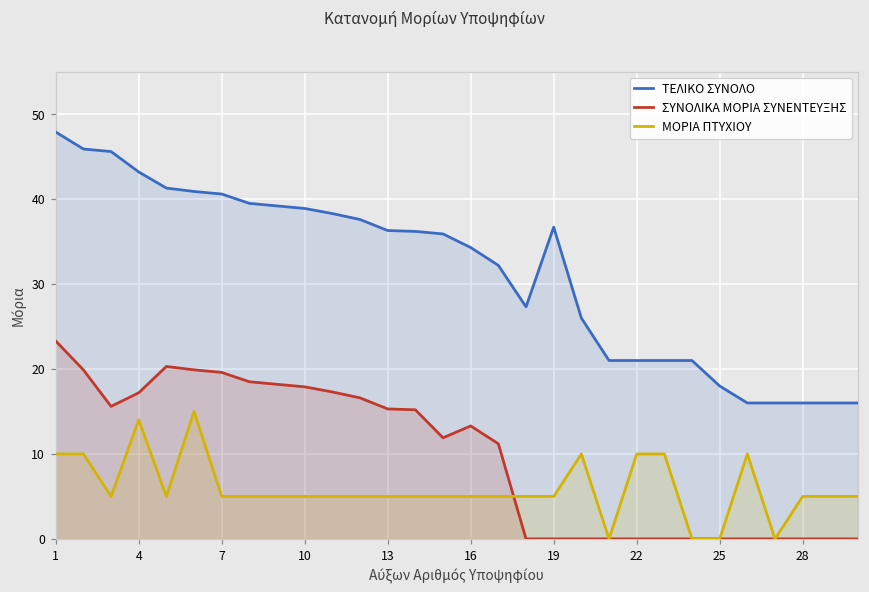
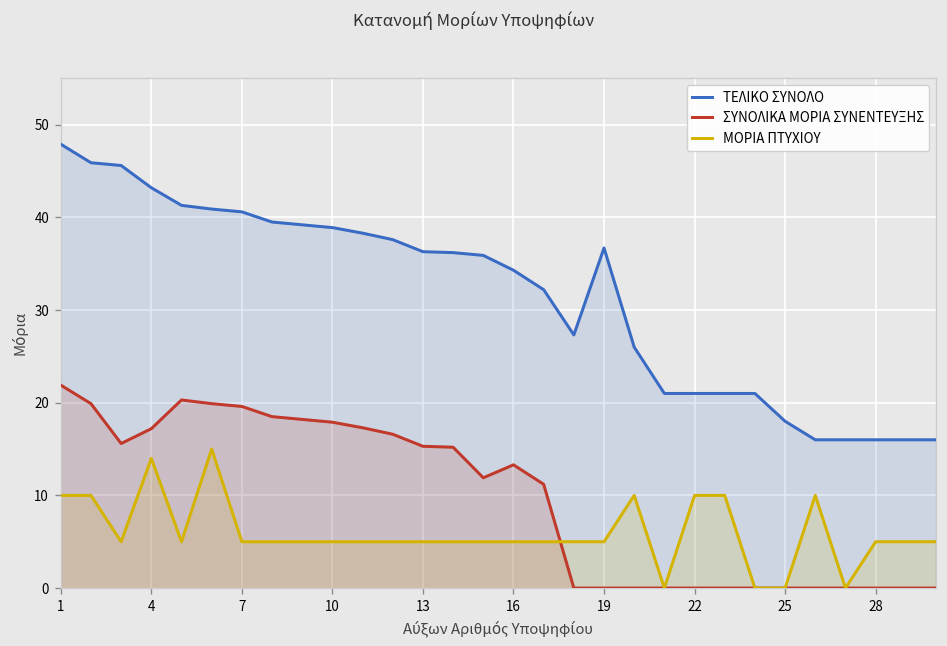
ΣΥΝΟΛΙΚΑ ΜΟΡΙΑ ΣΥΝΕΝΤΕΥΞΗΣ, 1: 23 -> 22
